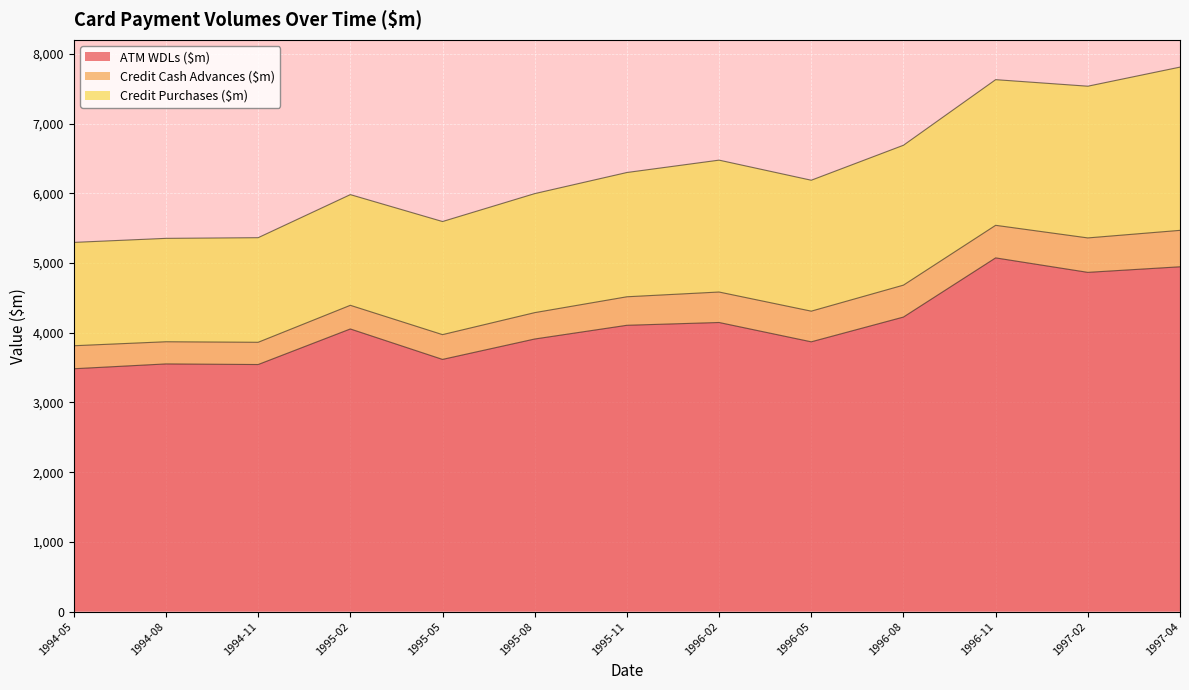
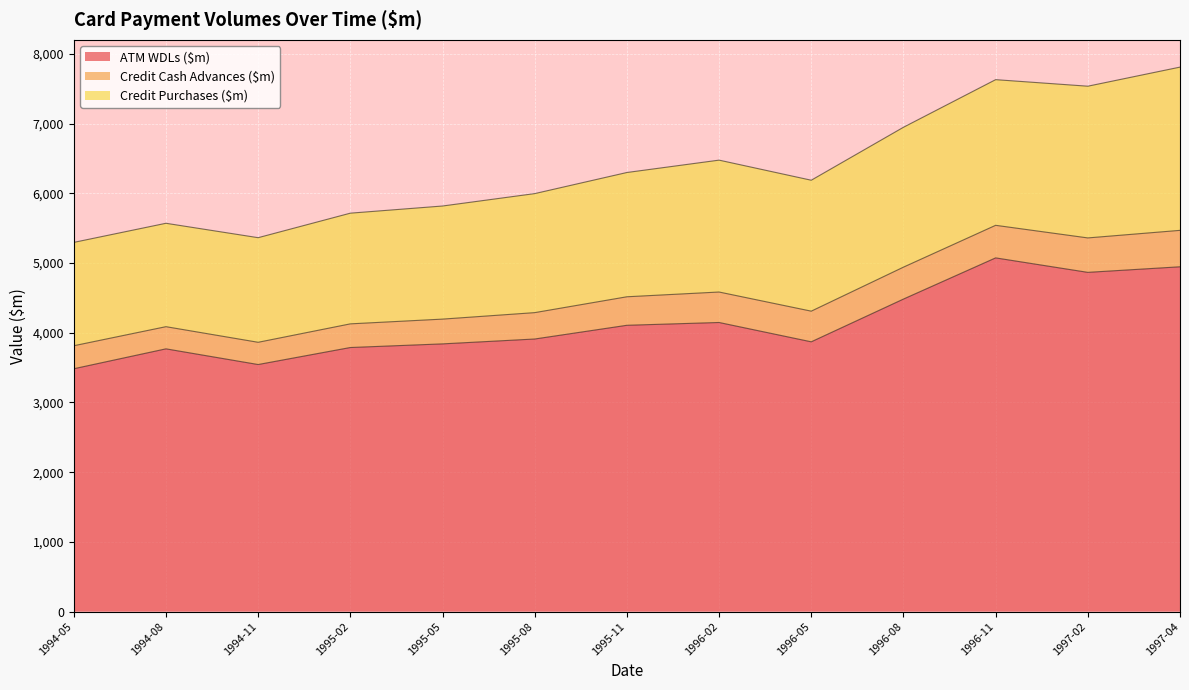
ATM WDLs ($m), 1994-08: 3,600 -> 3,800
ATM WDLs ($m), 1995-02: 4,100 -> 3,800
ATM WDLs ($m), 1995-05: 3,600 -> 3,800
ATM WDLs ($m), 1996-08: 4,200 -> 4,500
